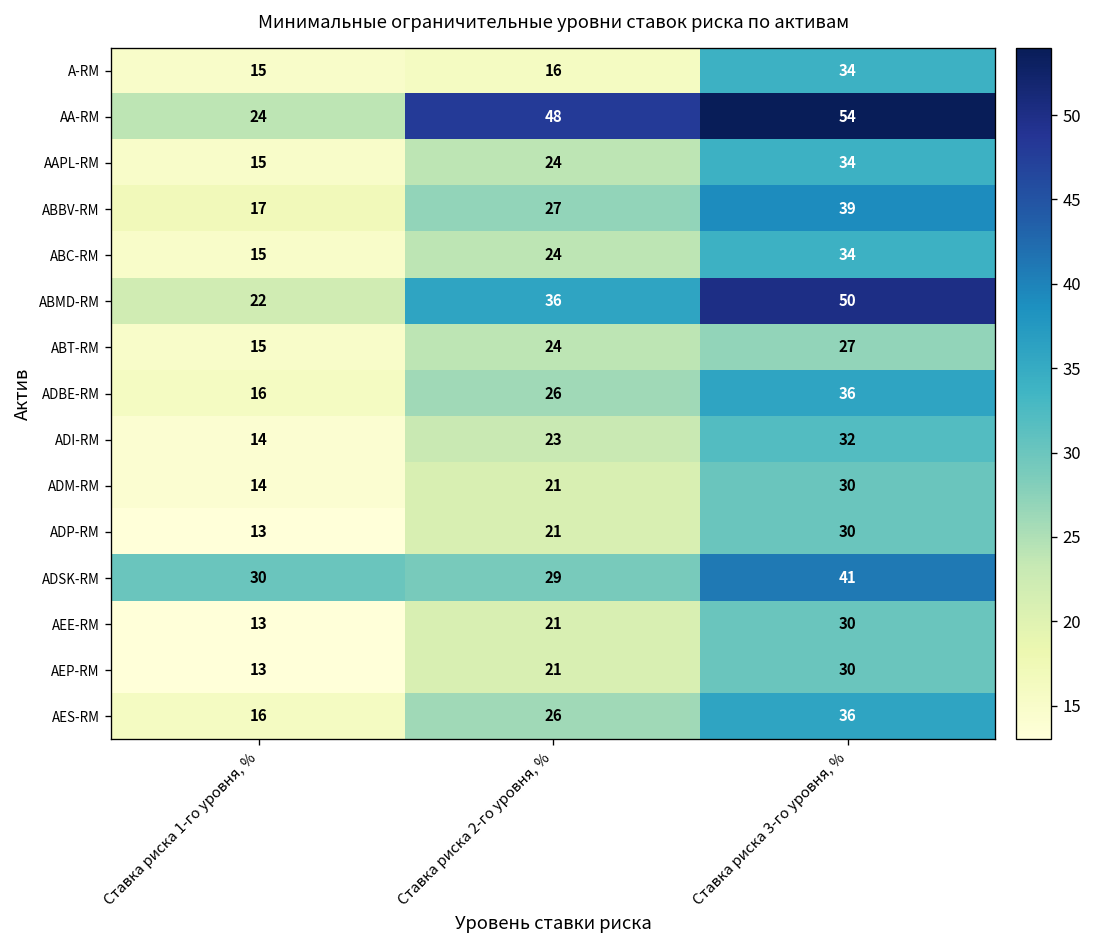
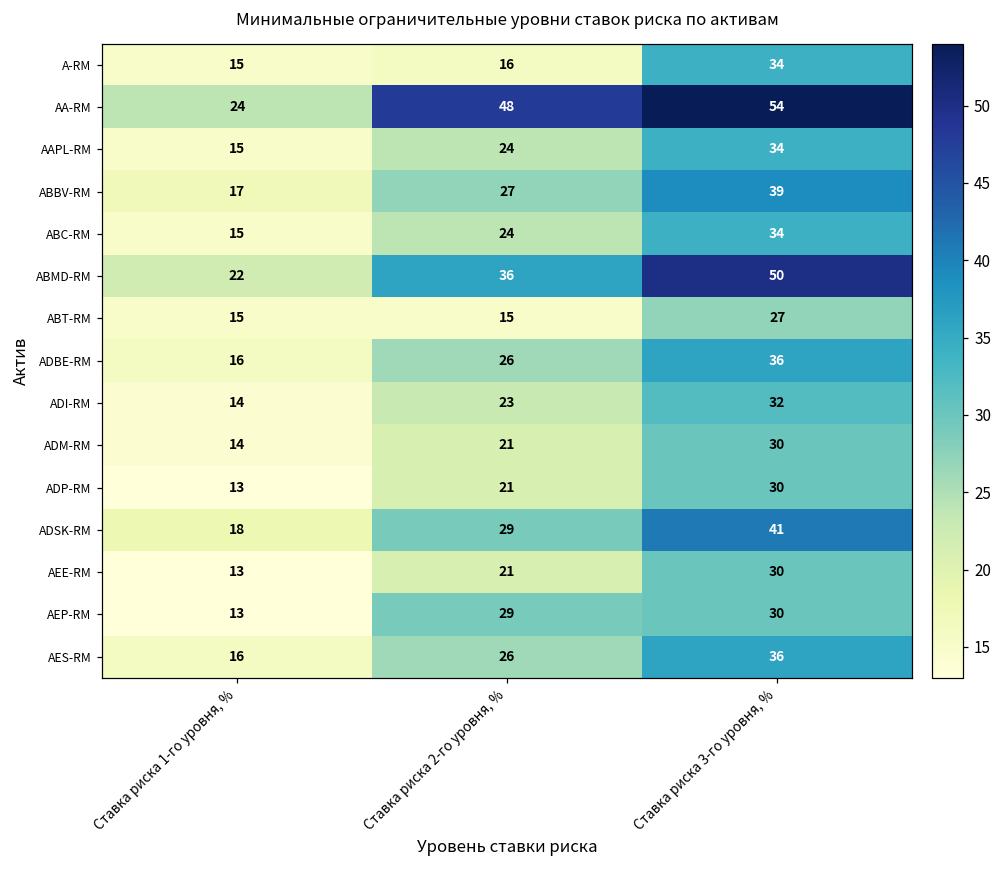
ABT-RM, Ставка риска 2-го уровня, %: 24 -> 15
ADSK-RM, Ставка риска 1-го уровня, %: 30 -> 18
AEP-RM, Ставка риска 2-го уровня, %: 21 -> 29
